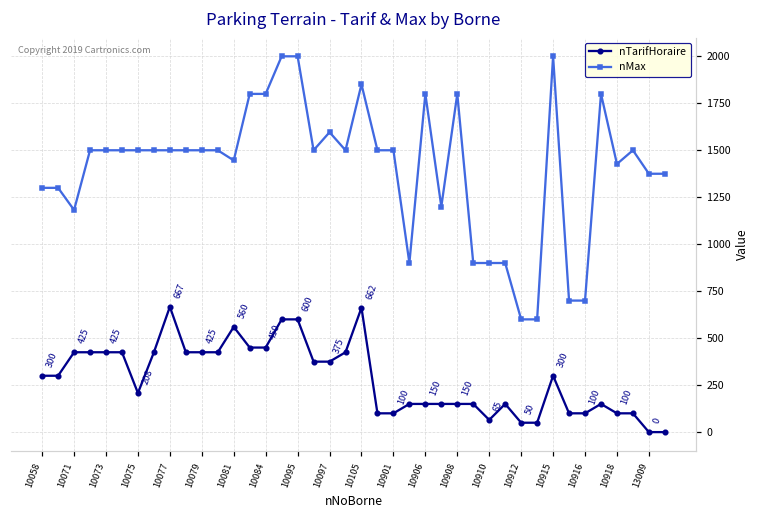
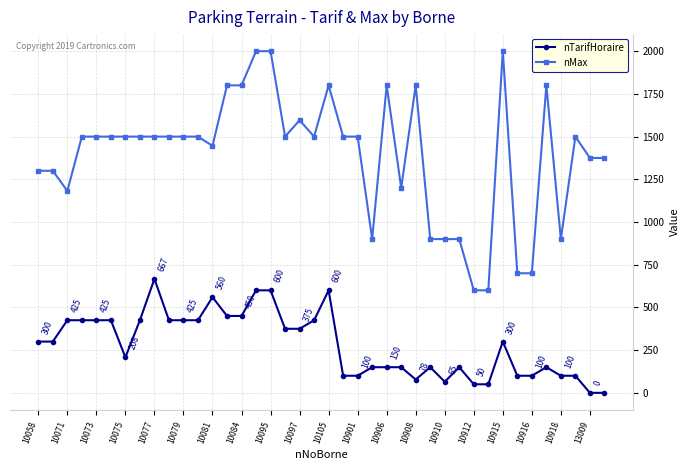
nTarifHoraire, 10105: 662 -> 600
nMax, 10105: 1850 -> 1800
nTarifHoraire, 10908: 150 -> 78
nMax, 10918: 1430 -> 900
